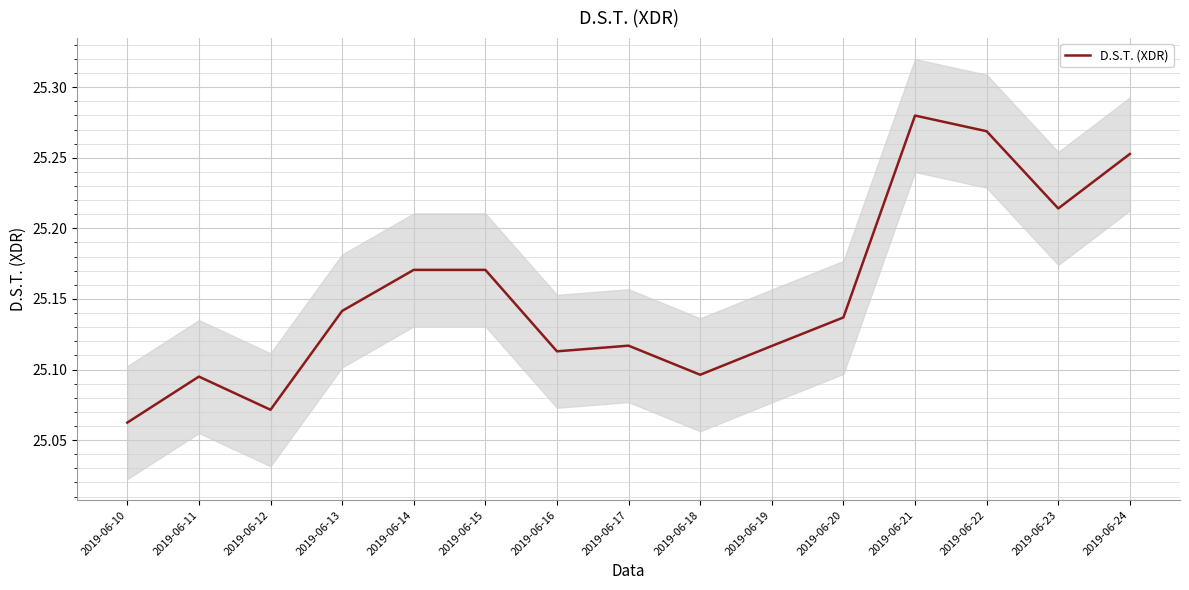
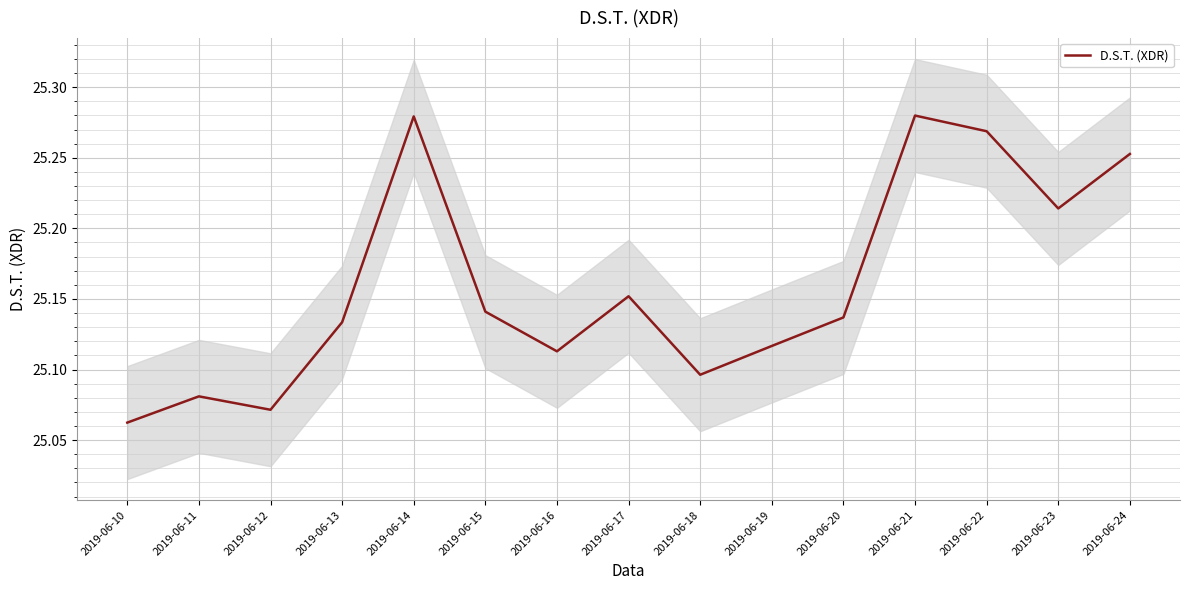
D.S.T. (XDR), 2019-06-11: 25.095 -> 25.081
D.S.T. (XDR), 2019-06-13: 25.142 -> 25.134
D.S.T. (XDR), 2019-06-14: 25.171 -> 25.279
D.S.T. (XDR), 2019-06-15: 25.171 -> 25.141
D.S.T. (XDR), 2019-06-17: 25.117 -> 25.152
